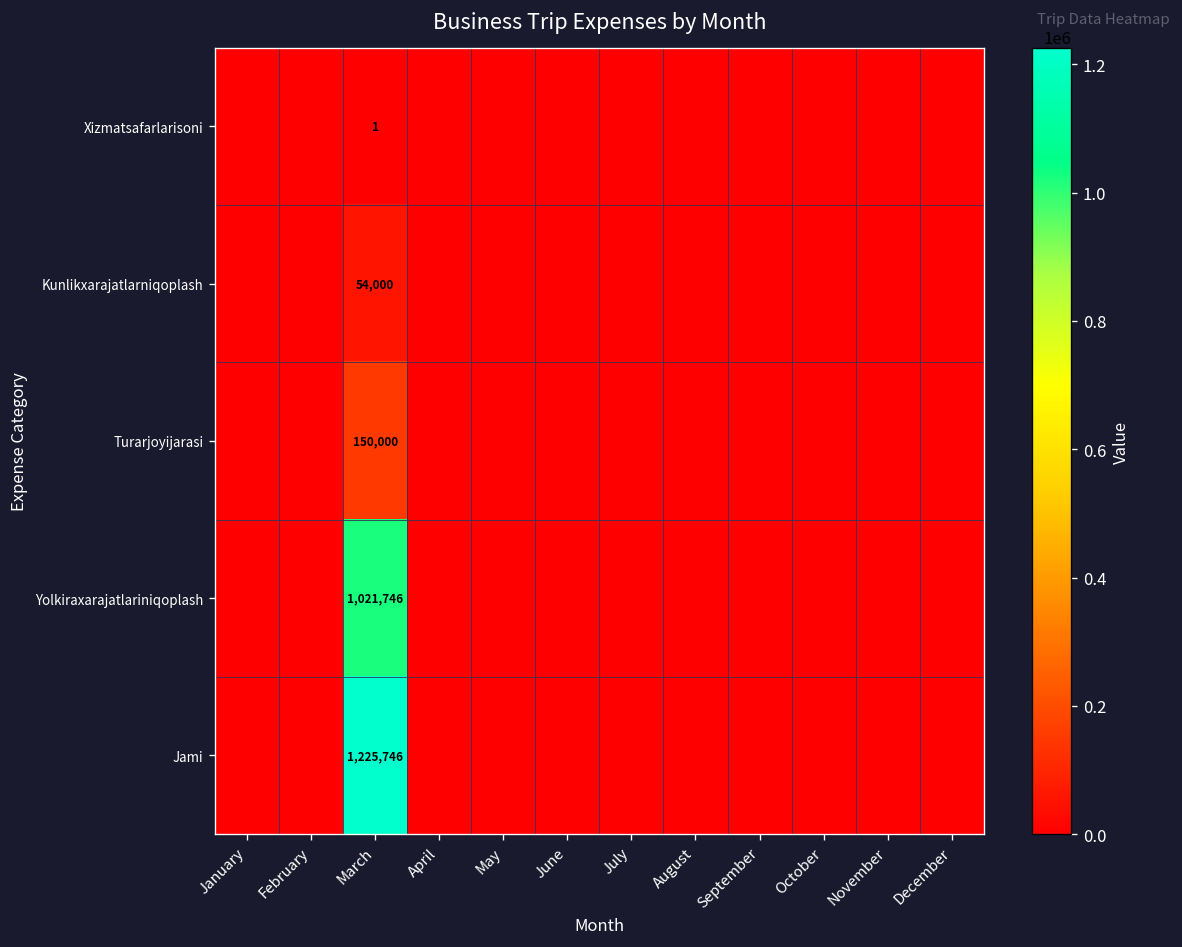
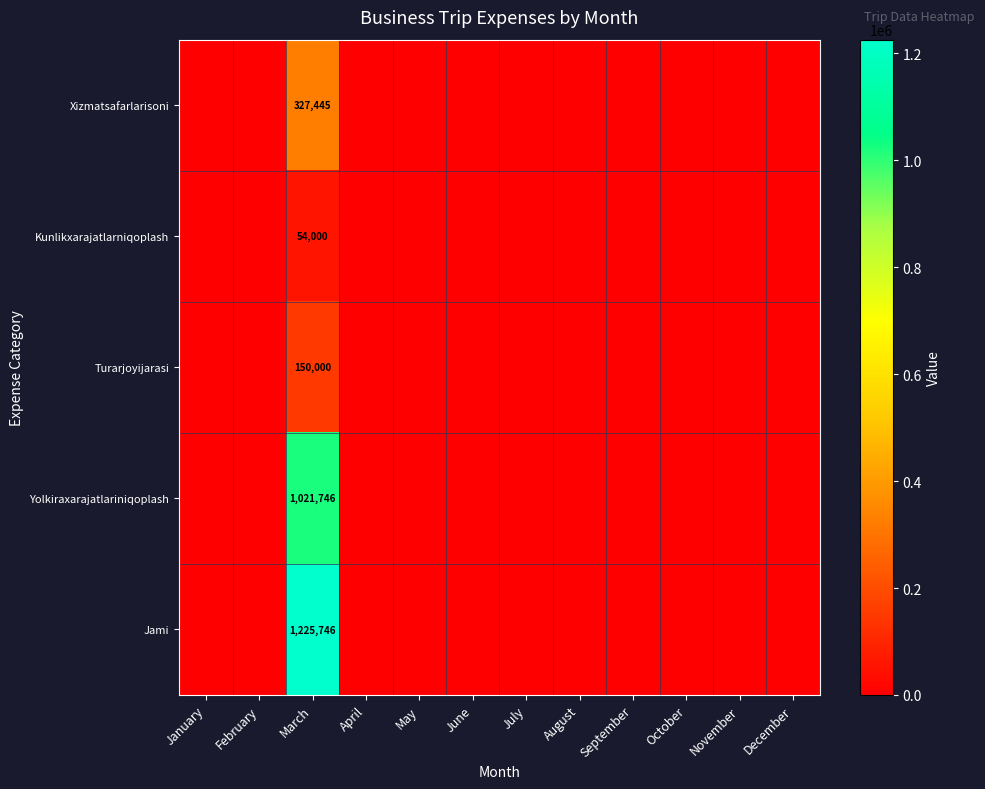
Xizmatsafarlarisoni, March: 1 -> 327,445
